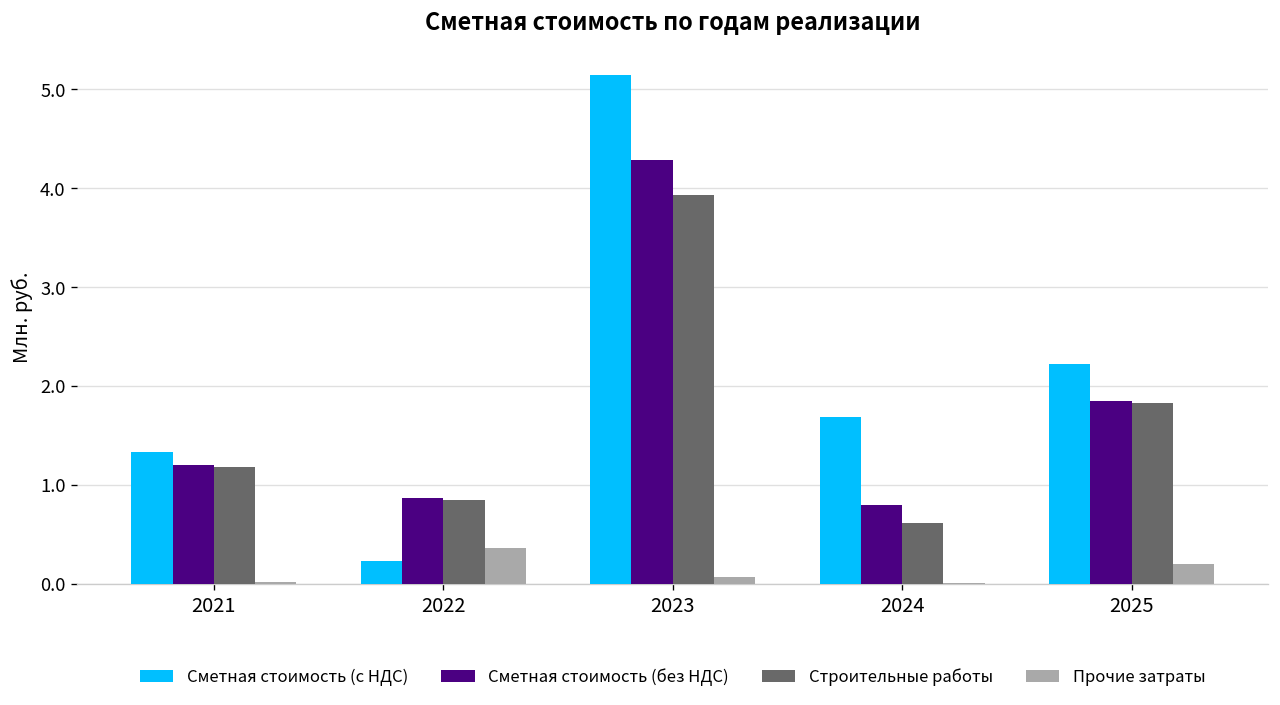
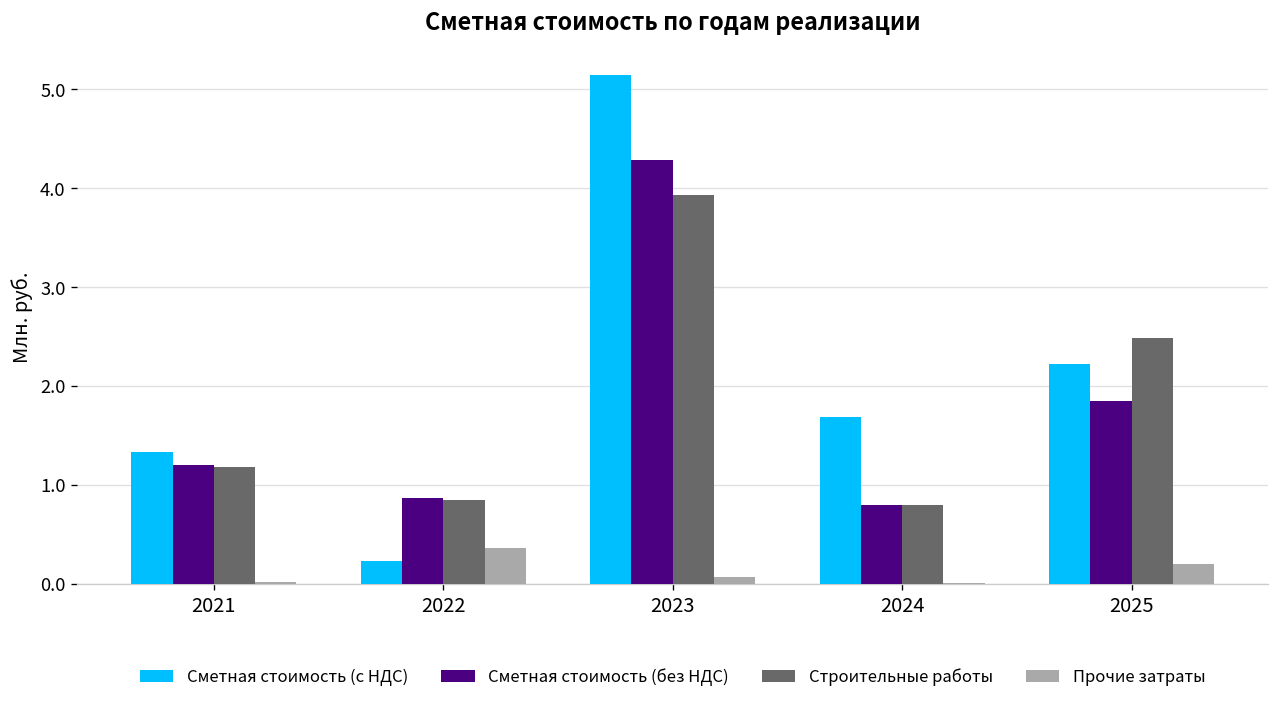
Строительные работы, 2024: 0.6 -> 0.8
Строительные работы, 2025: 1.8 -> 2.5
